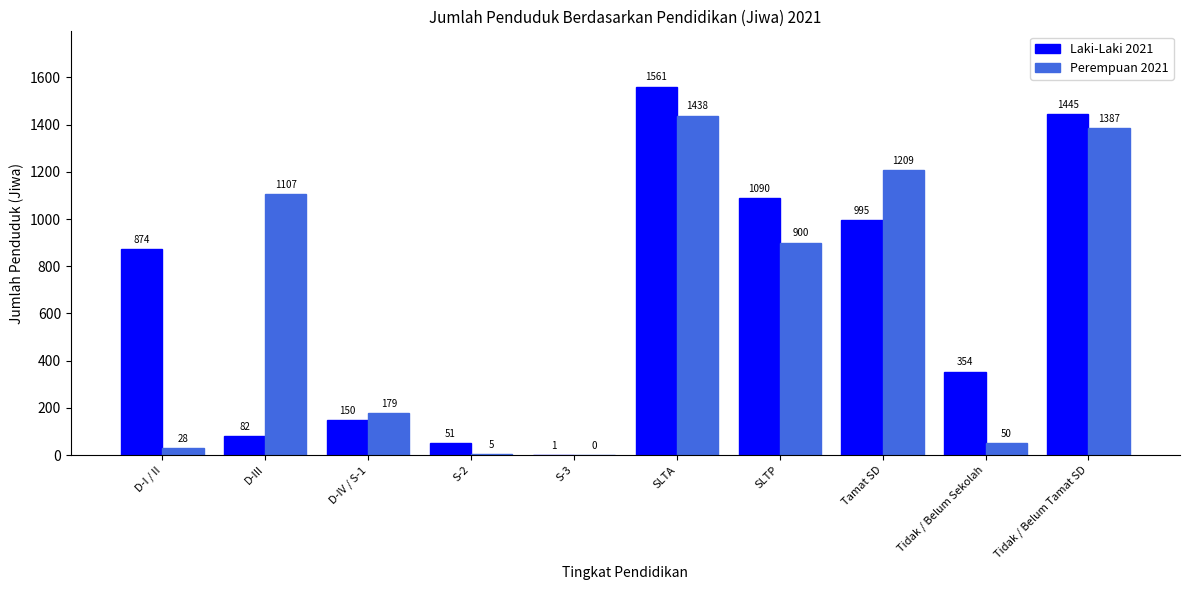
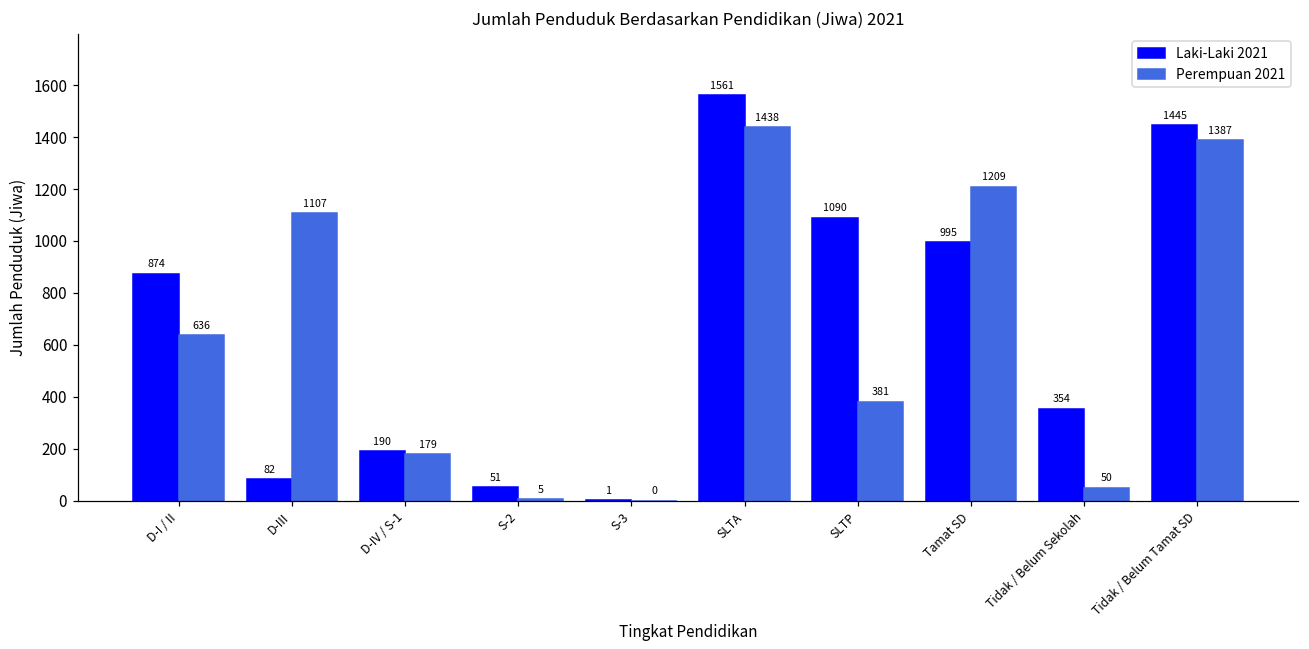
Perempuan 2021, D-I / II: 28 -> 636
Laki-Laki 2021, D-IV / S-1: 150 -> 190
Perempuan 2021, SLTP: 900 -> 381
